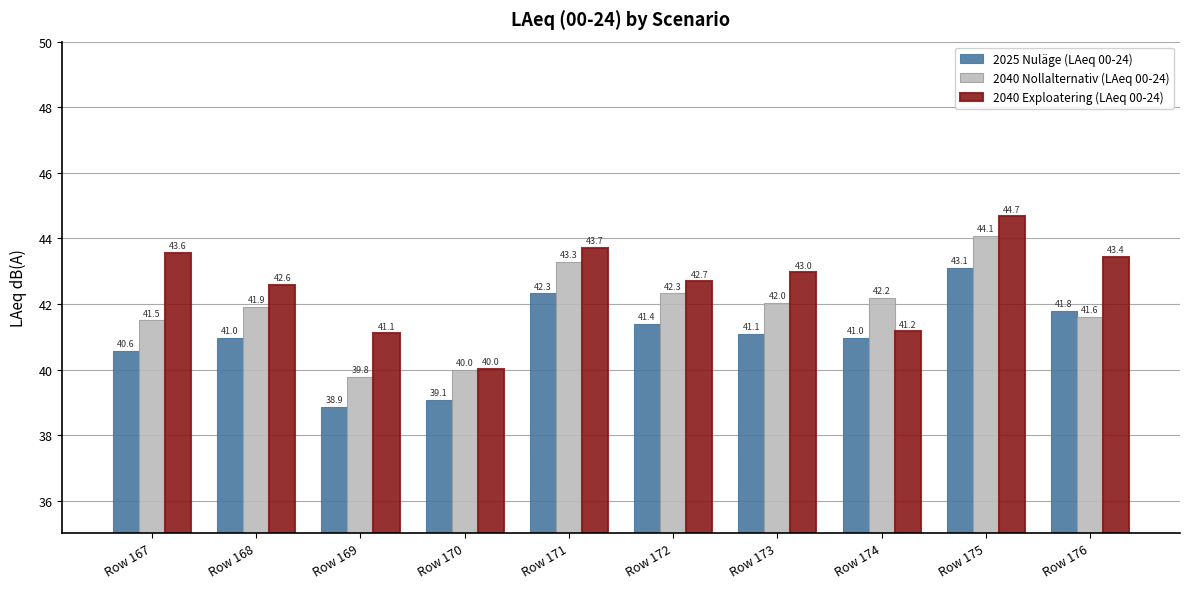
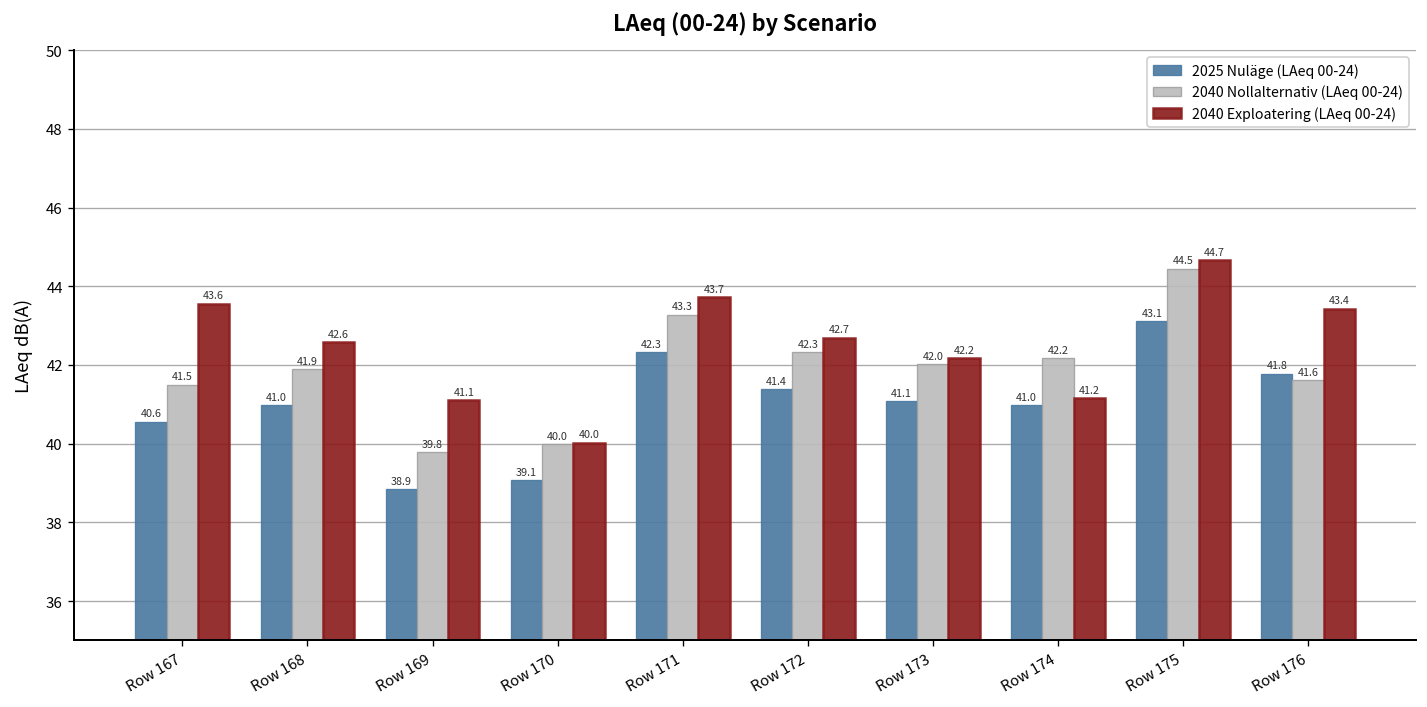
2040 Exploatering (LAeq 00-24), Row 173: 43.0 -> 42.2
2040 Nollalternativ (LAeq 00-24), Row 175: 44.1 -> 44.5
